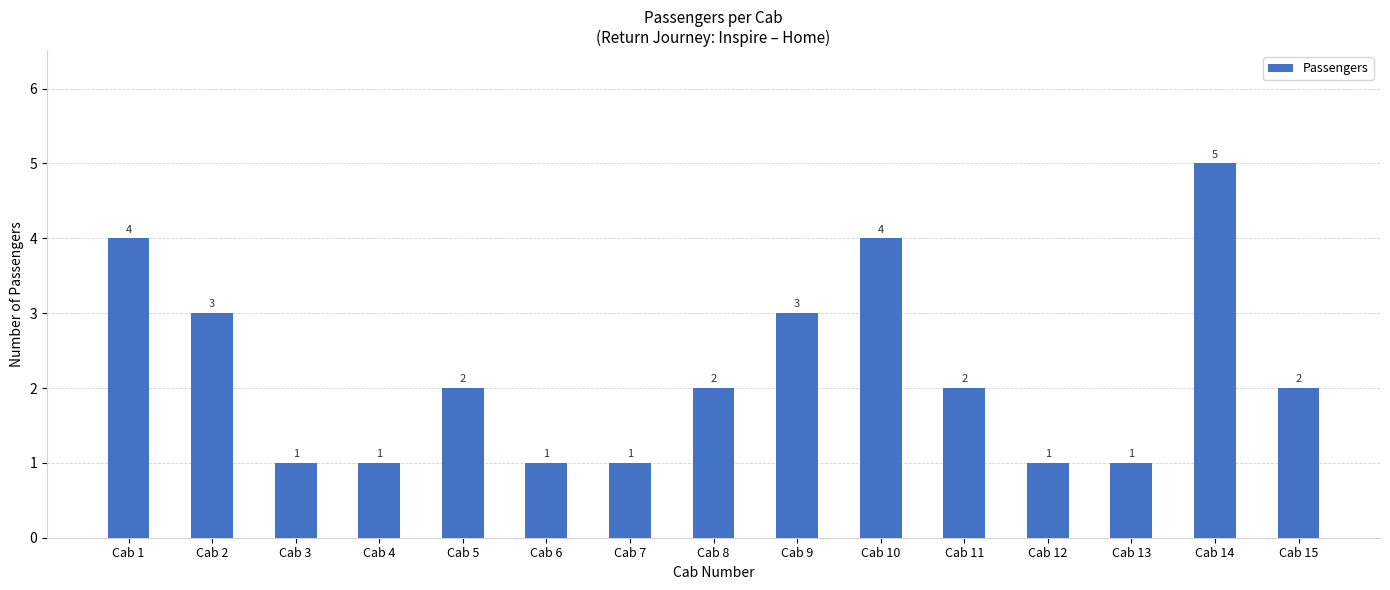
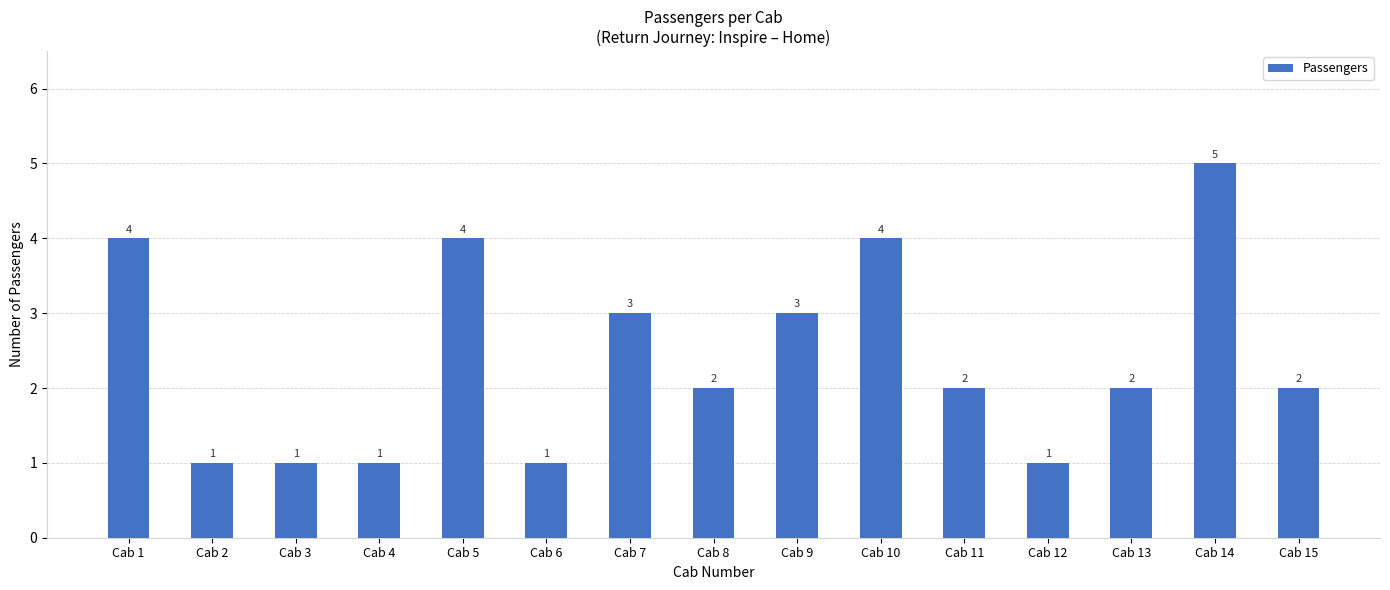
Cab 2: 3 -> 1
Cab 5: 2 -> 4
Cab 7: 1 -> 3
Cab 13: 1 -> 2
